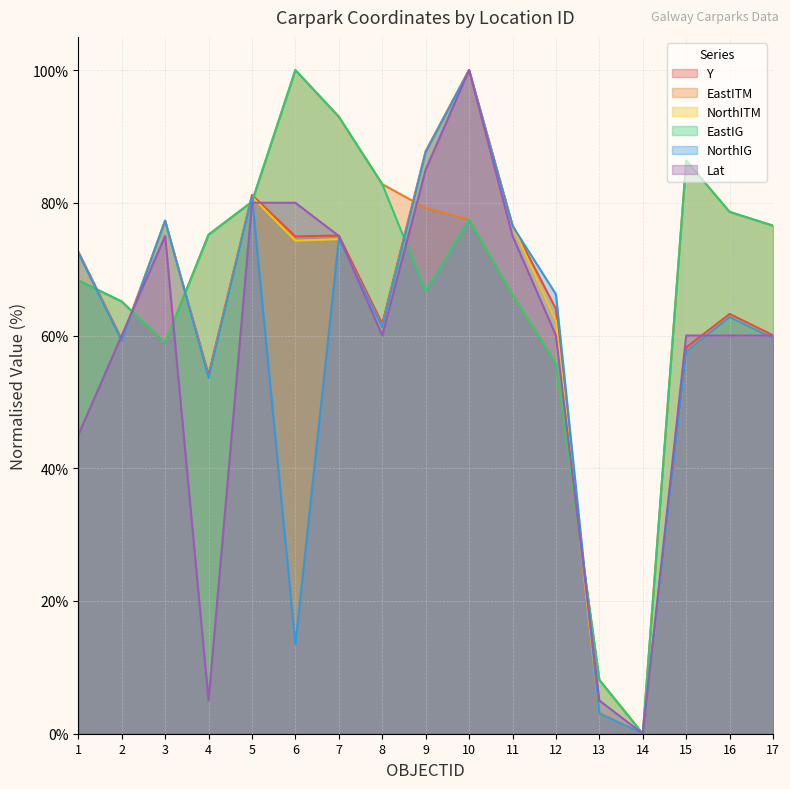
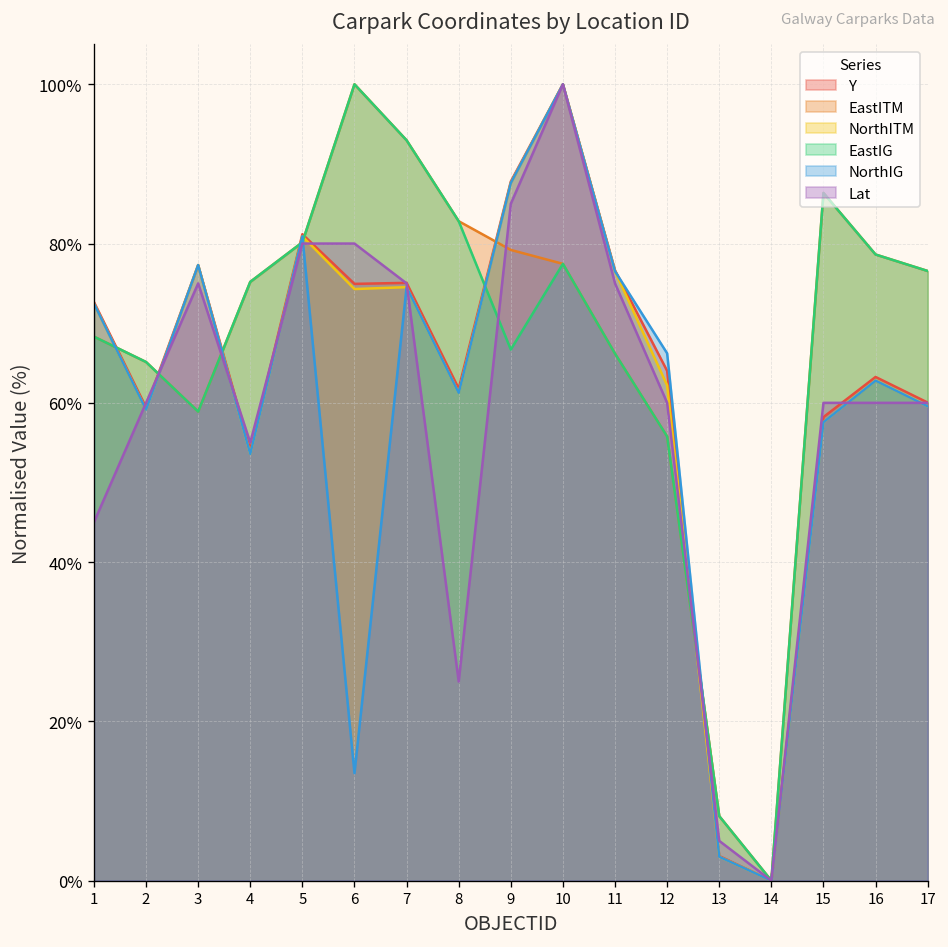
Lat, 4: 5% -> 55%
Lat, 8: 60% -> 25%
